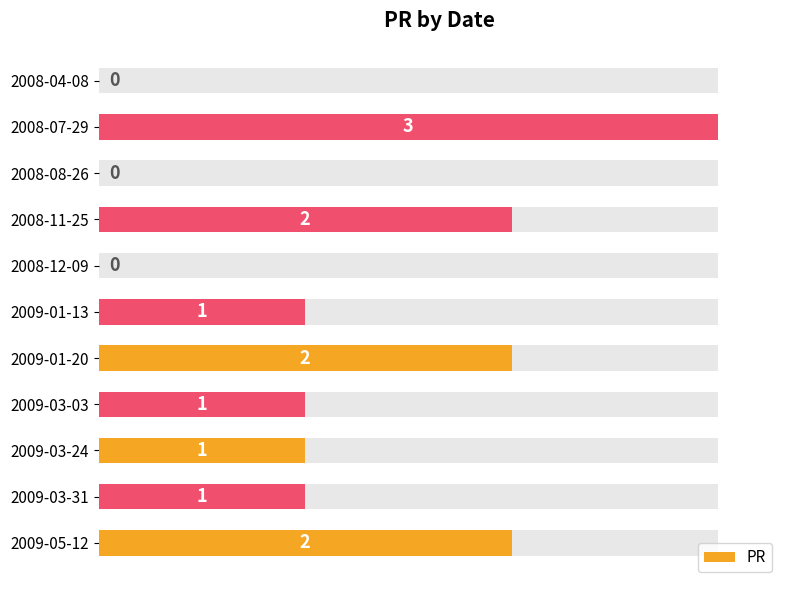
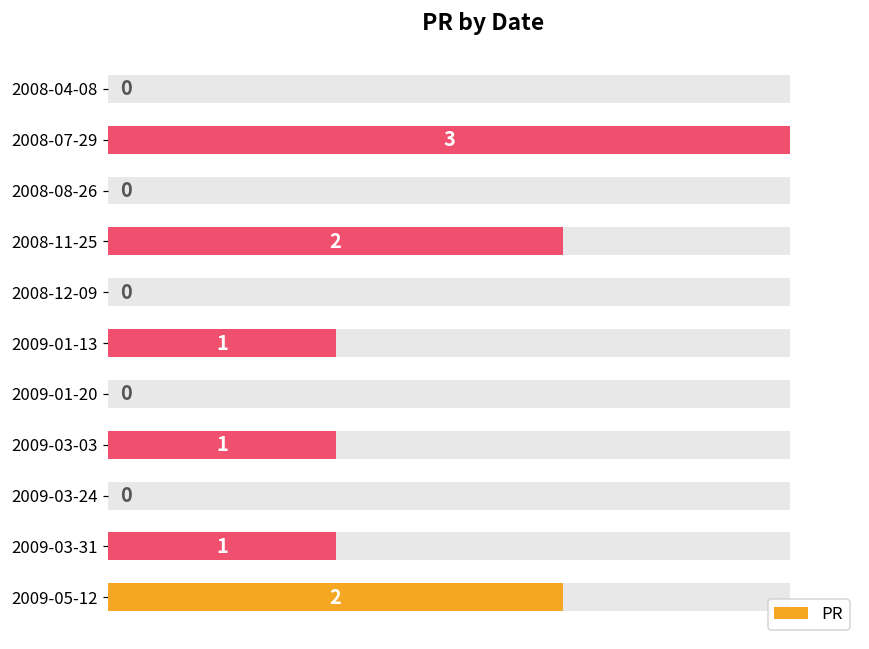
PR, 2009-01-20: 2 -> 0
PR, 2009-03-24: 1 -> 0
